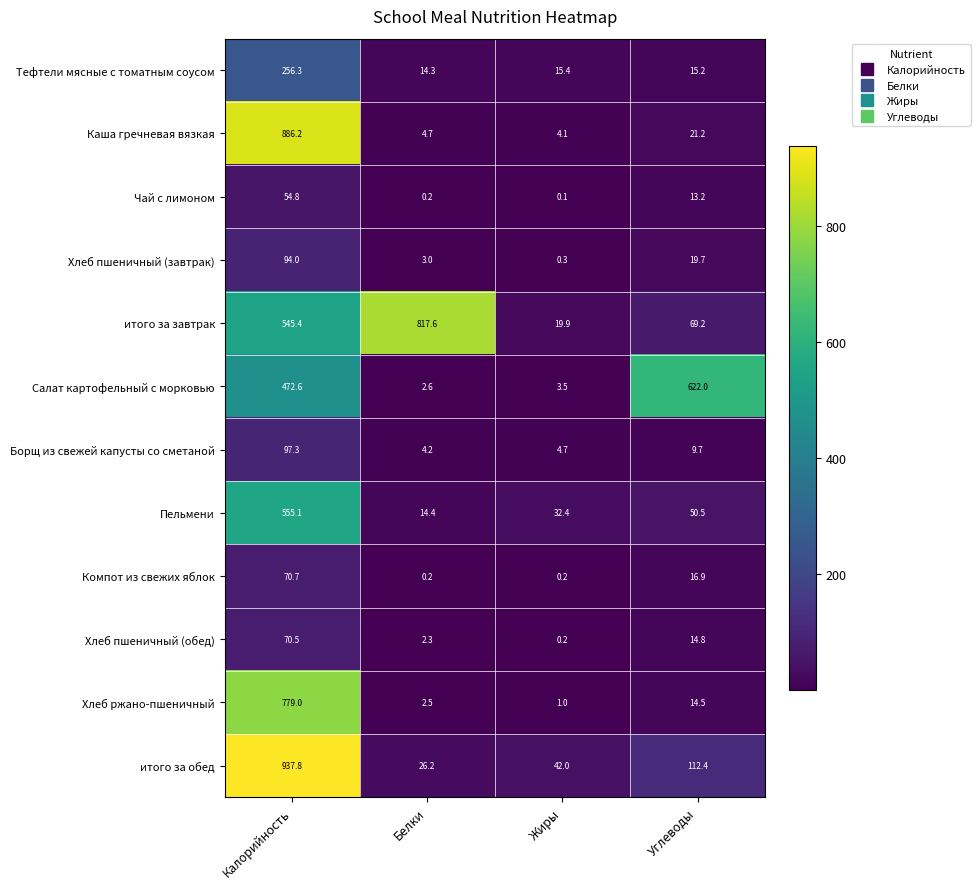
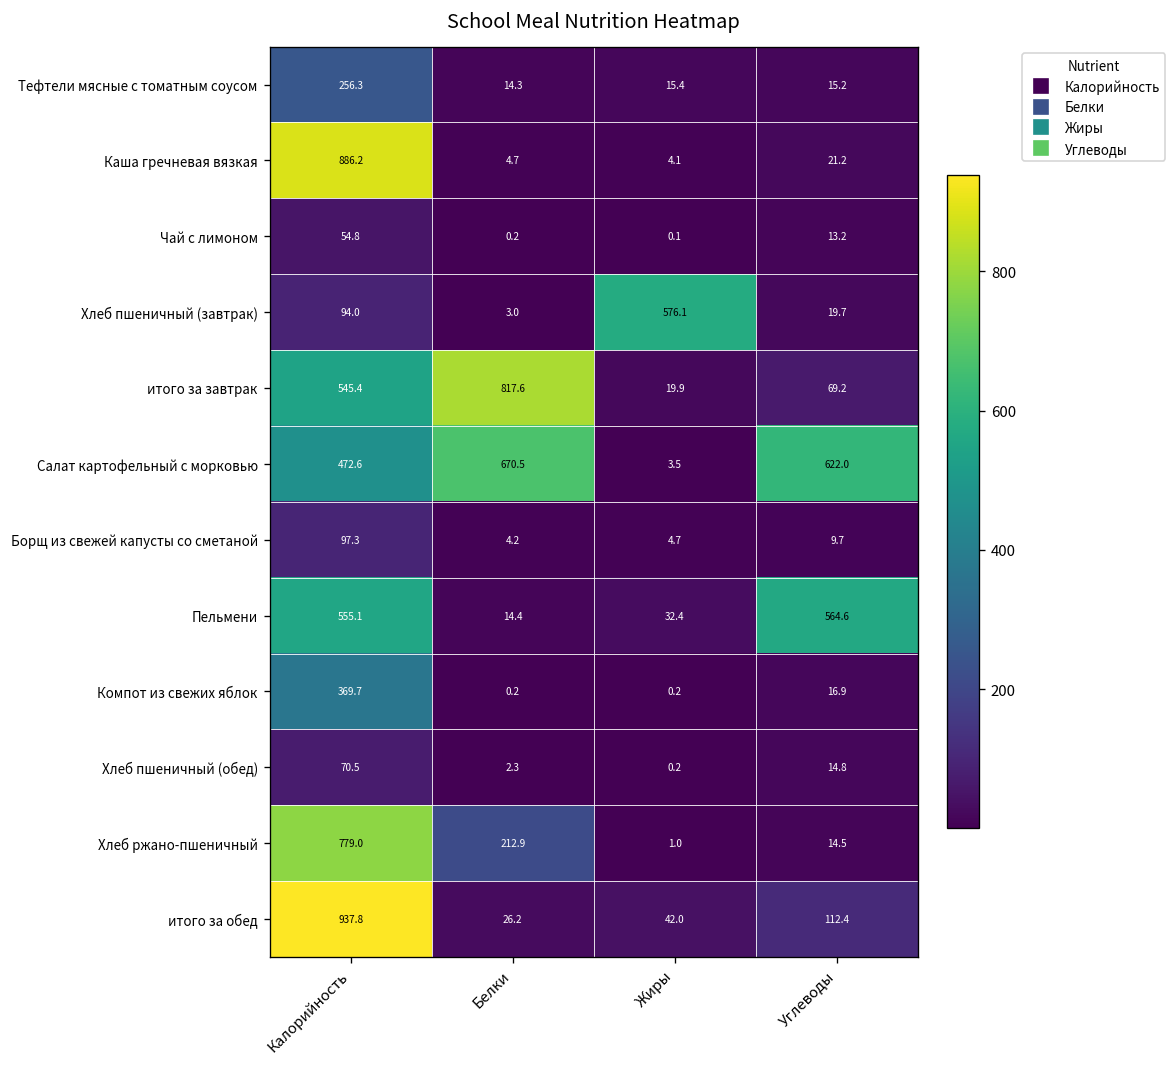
Хлеб пшеничный (завтрак), Жиры: 0.3 -> 576.1
Салат картофельный с морковью, Белки: 2.6 -> 670.5
Пельмени, Углеводы: 50.5 -> 564.6
Компот из свежих яблок, Калорийность: 70.7 -> 369.7
Хлеб ржано-пшеничный, Белки: 2.5 -> 212.9
